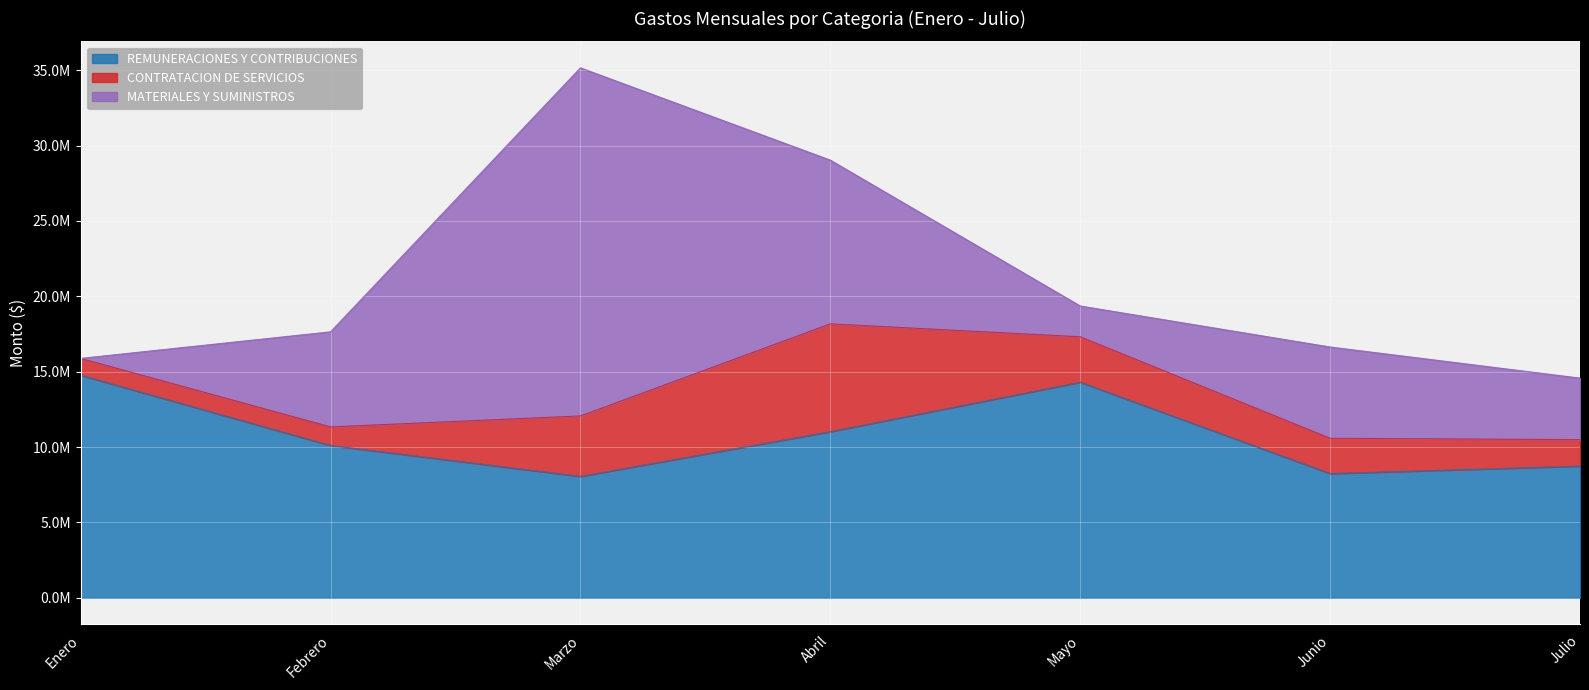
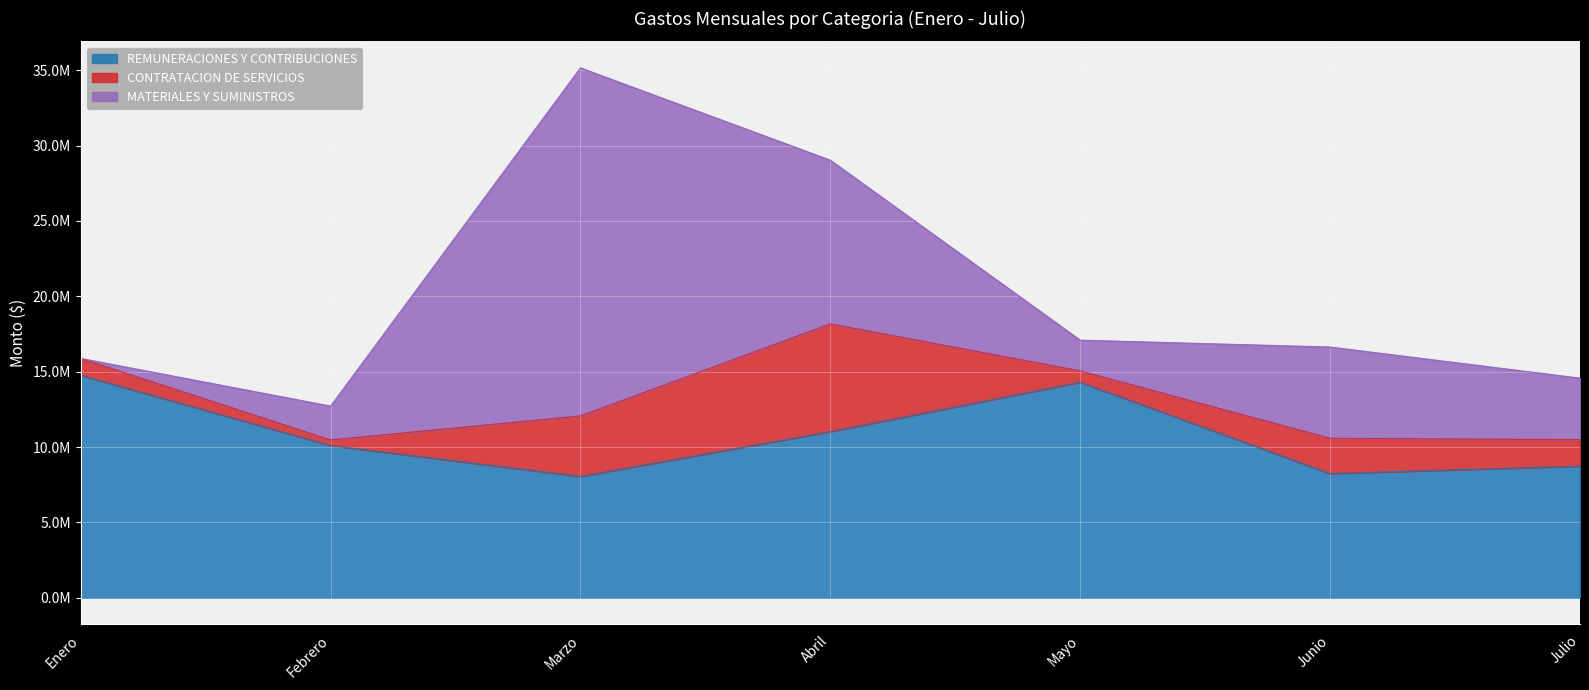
CONTRATACION DE SERVICIOS, Febrero: 1200000 -> 400000
MATERIALES Y SUMINISTROS, Febrero: 6300000 -> 2200000
CONTRATACION DE SERVICIOS, Mayo: 3000000 -> 700000
